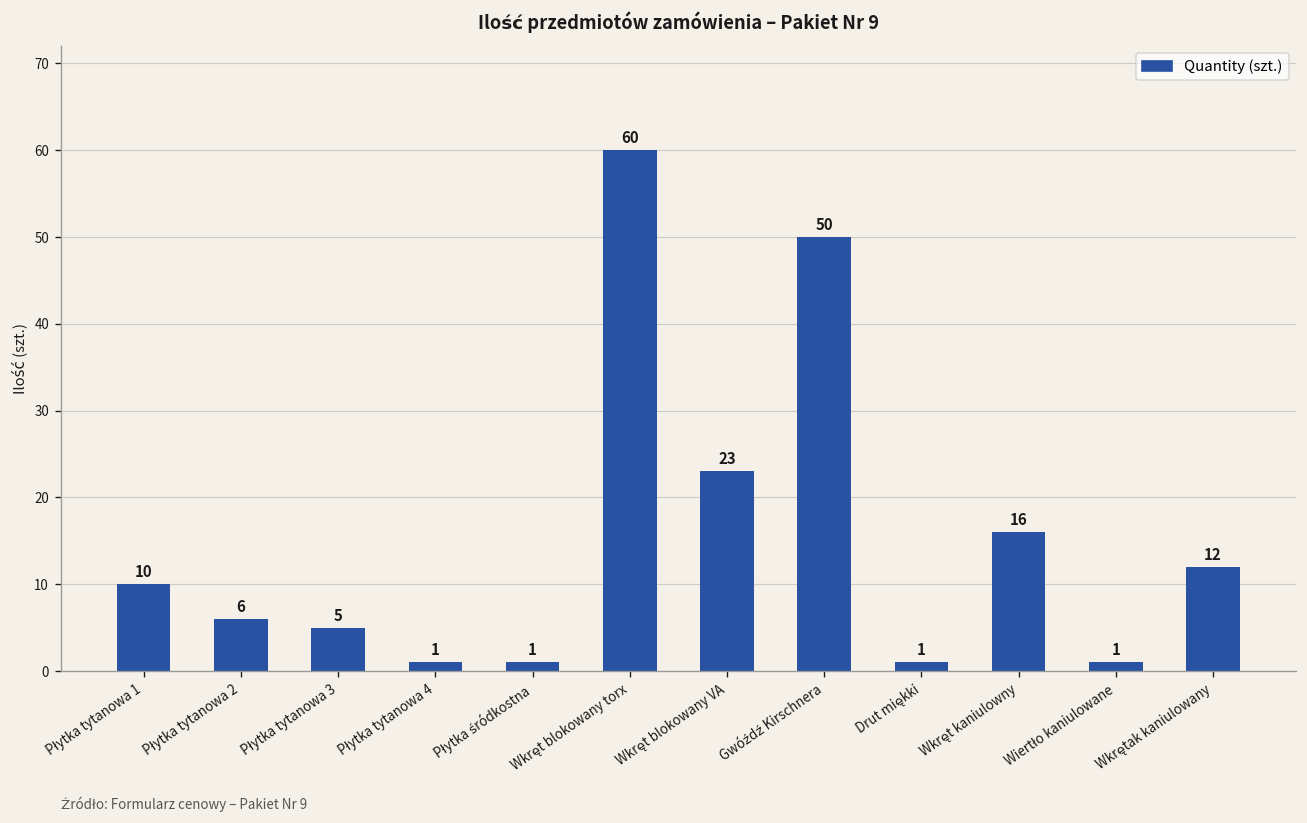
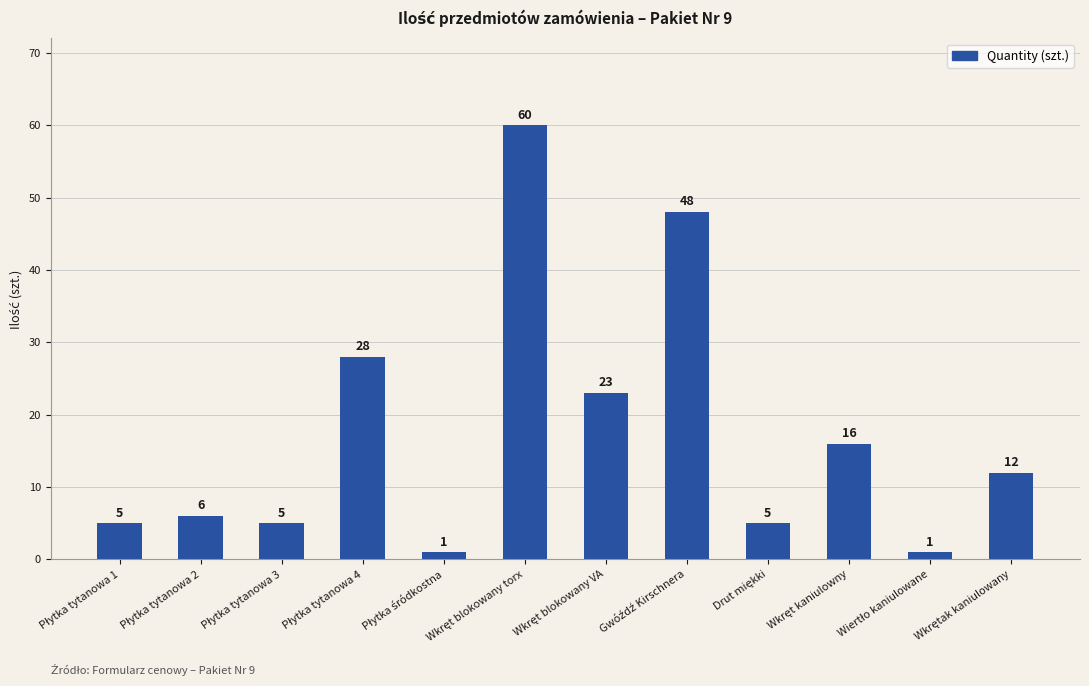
Płytka tytanowa 1: 10 -> 5
Płytka tytanowa 4: 1 -> 28
Gwóźdź Kirschnera: 50 -> 48
Drut miękki: 1 -> 5
